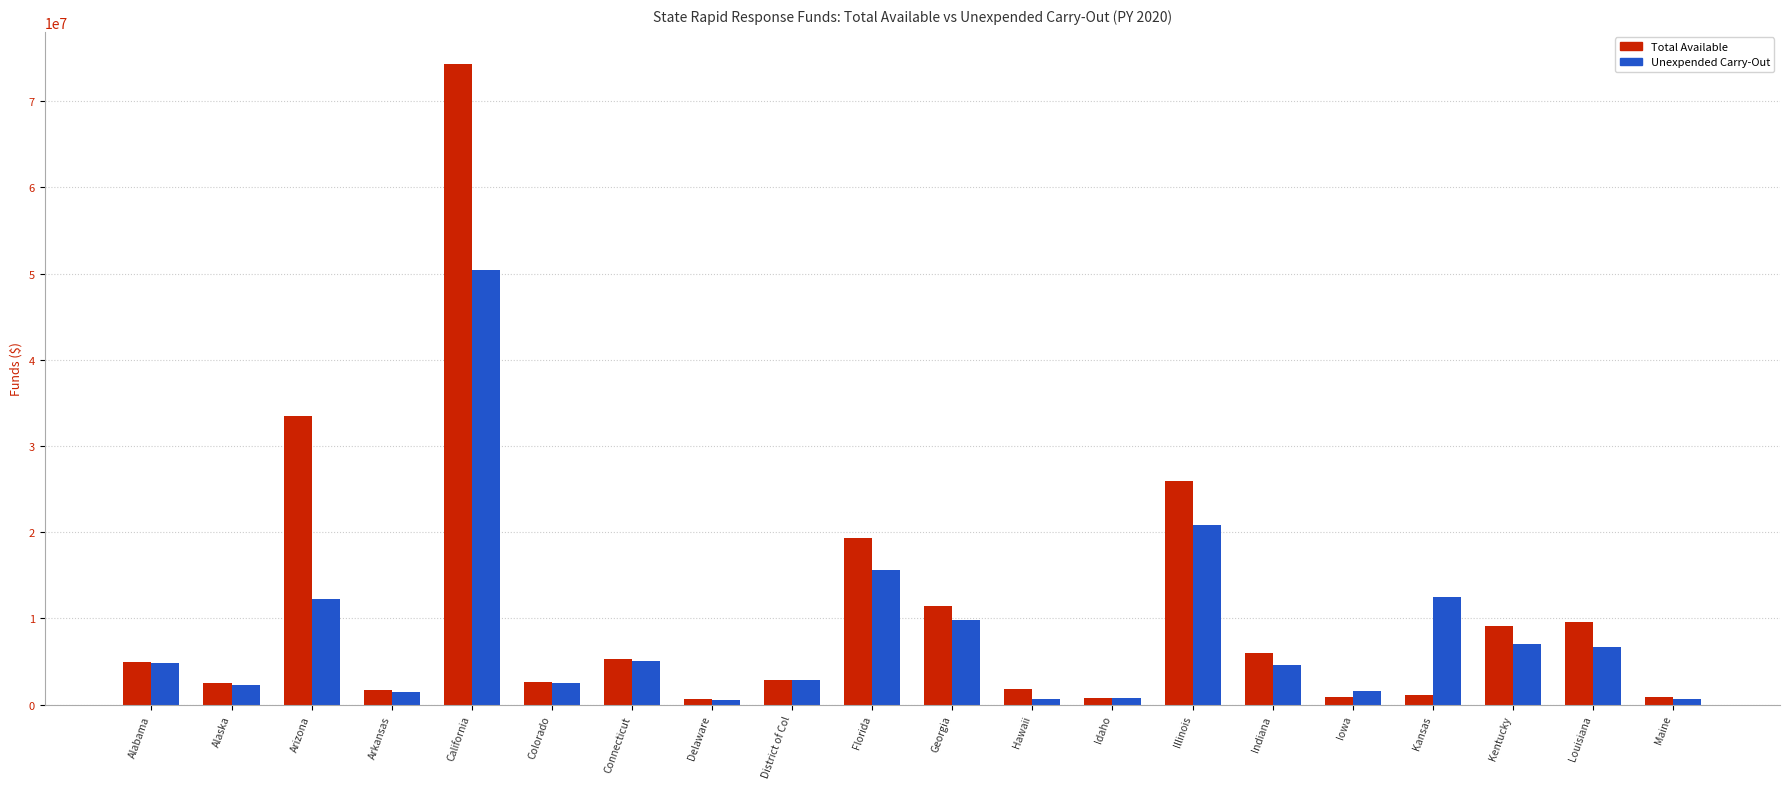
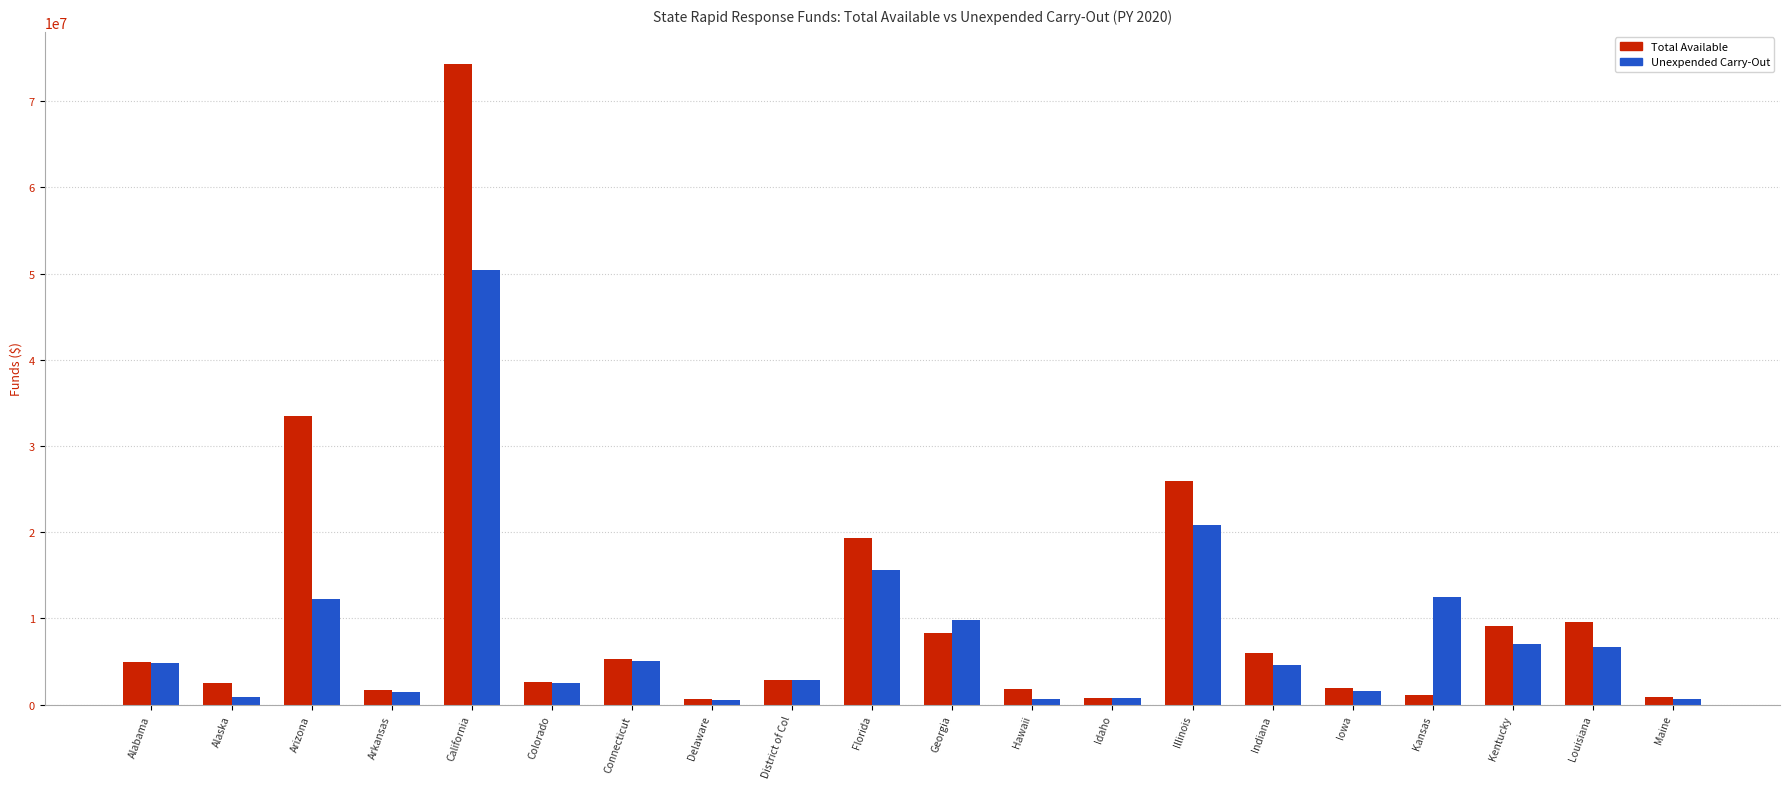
Unexpended Carry-Out, Alaska: 2000000 -> 1000000
Total Available, Georgia: 12000000 -> 8000000
Total Available, Iowa: 1000000 -> 2000000
